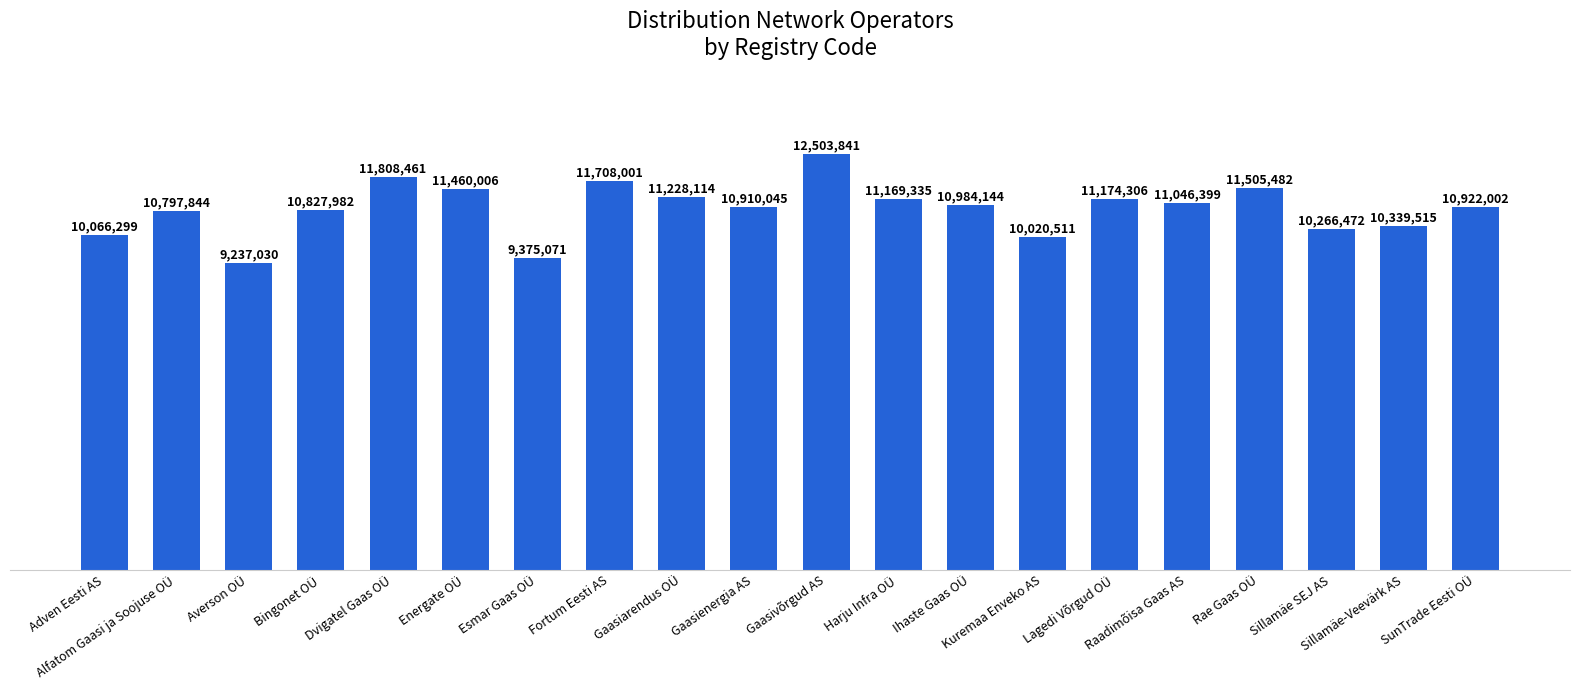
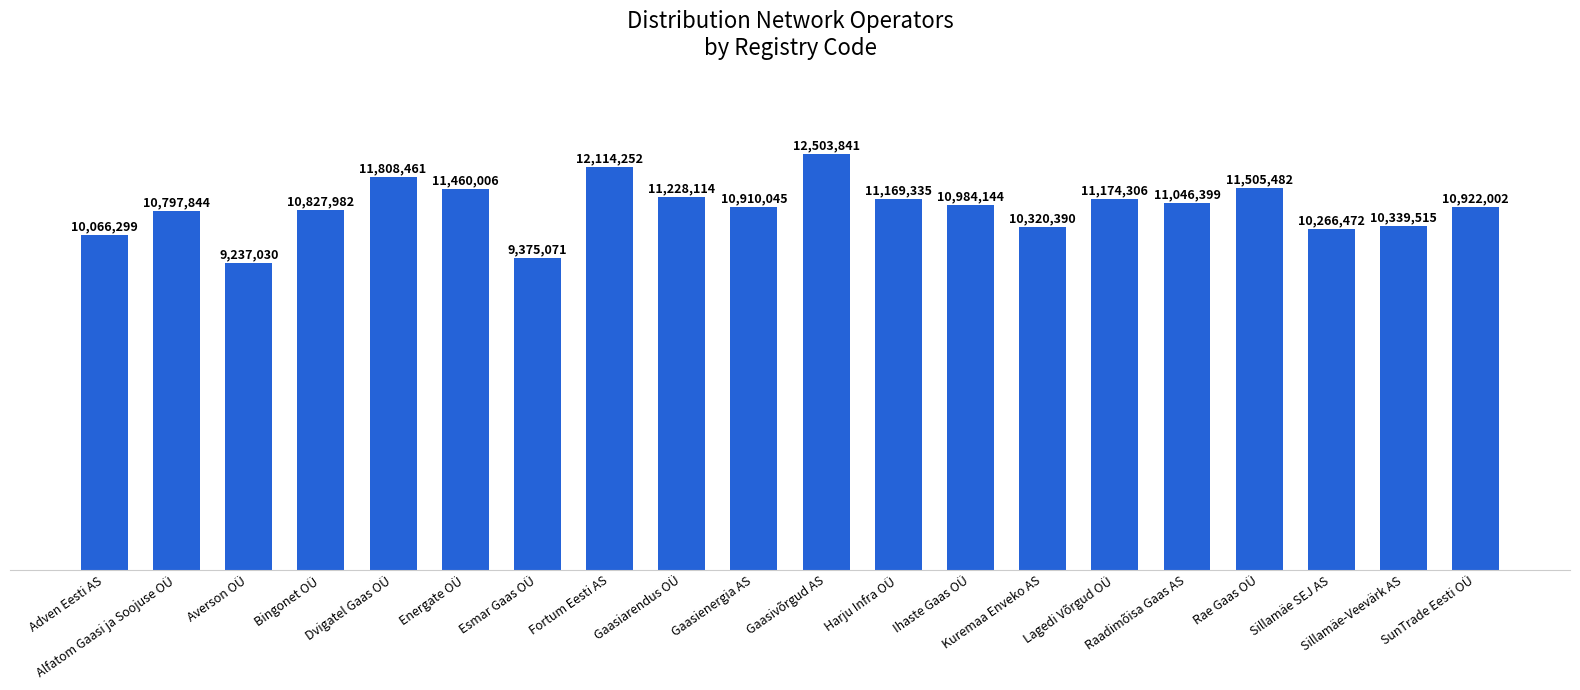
Fortum Eesti AS: 11,708,001 -> 12,114,252
Kuremaa Enveko AS: 10,020,511 -> 10,320,390
